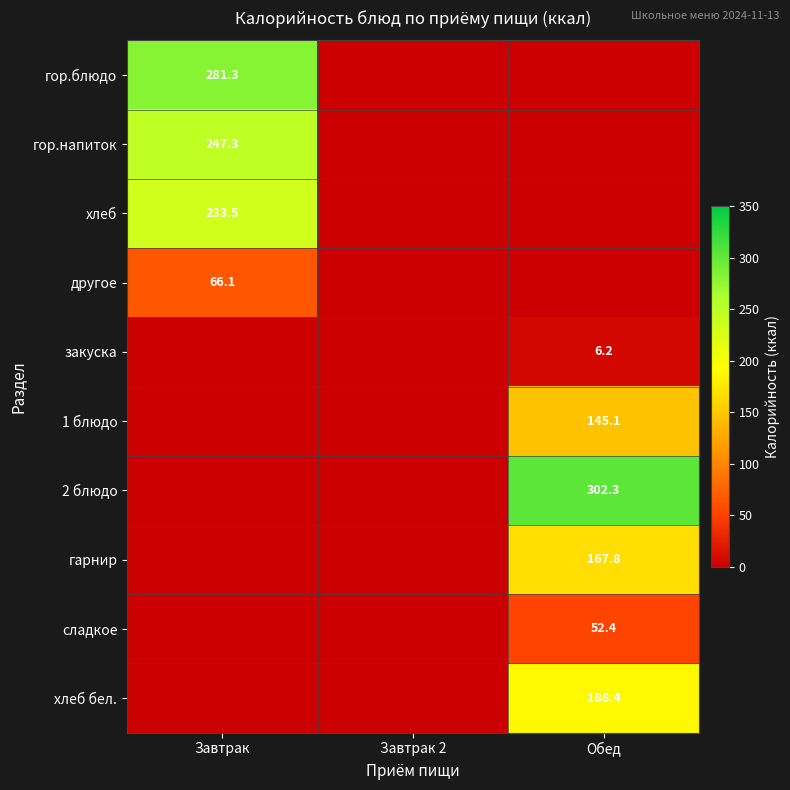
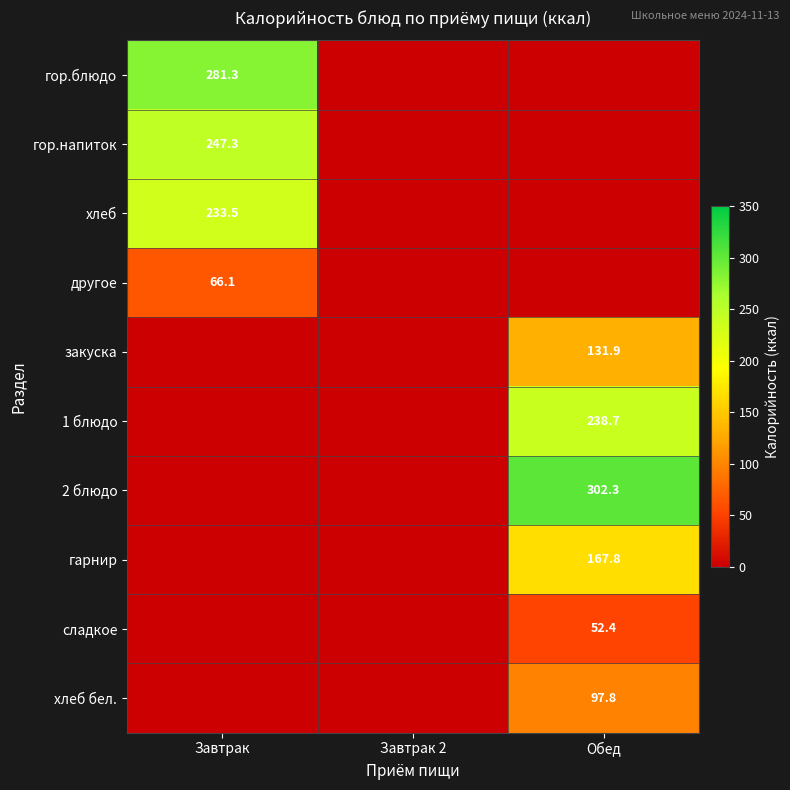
закуска, Обед: 6.2 -> 131.9
1 блюдо, Обед: 145.1 -> 238.7
хлеб бел., Обед: 188.4 -> 97.8
